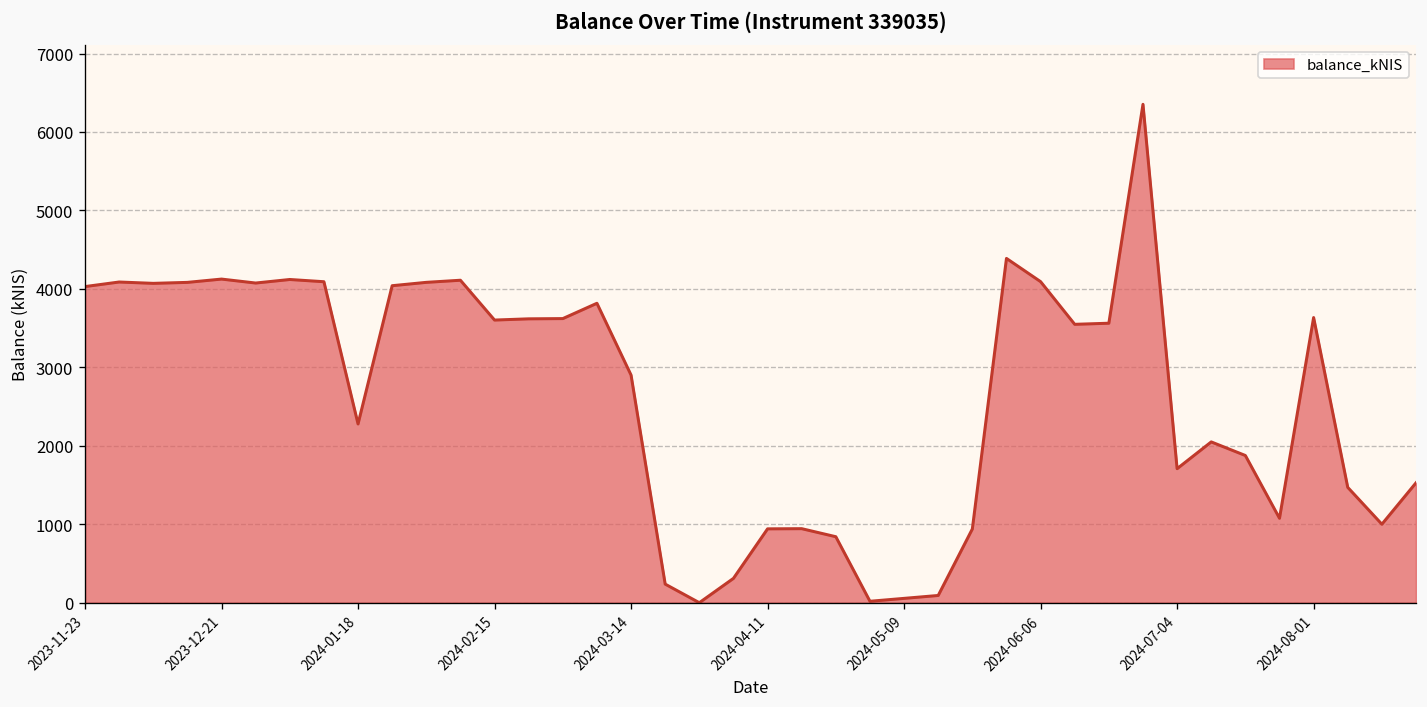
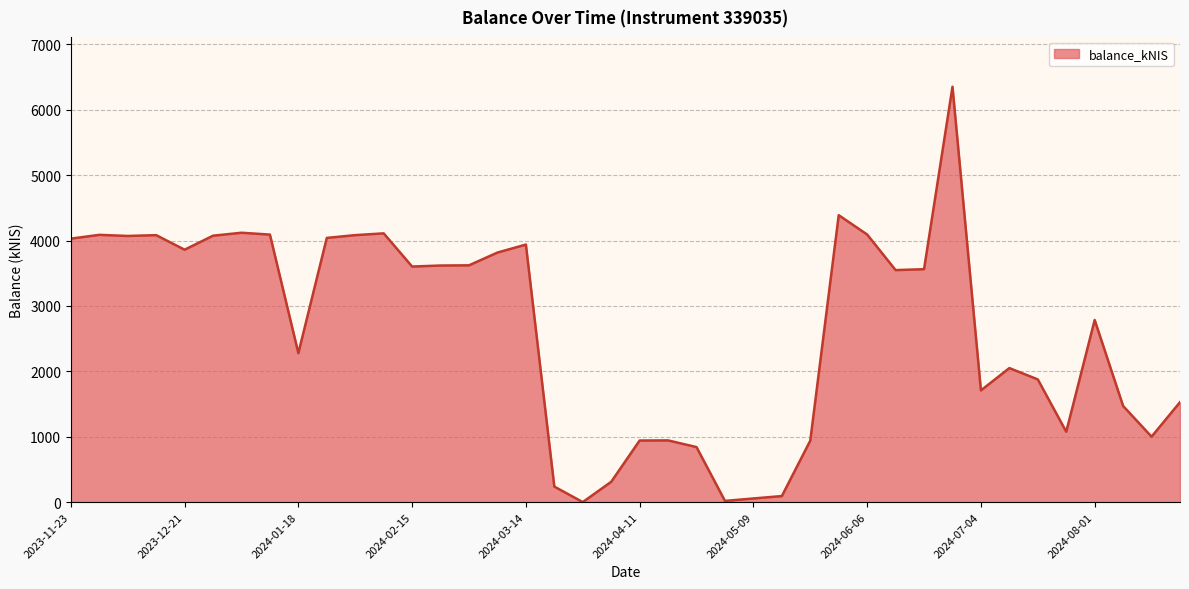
2023-12-21: 4100 -> 3900
2024-03-14: 2900 -> 3900
2024-08-01: 3600 -> 2800
